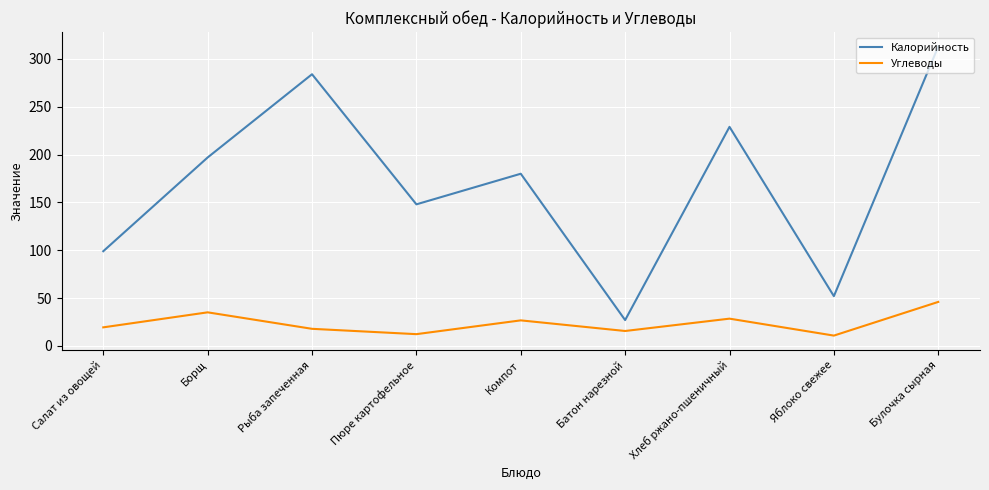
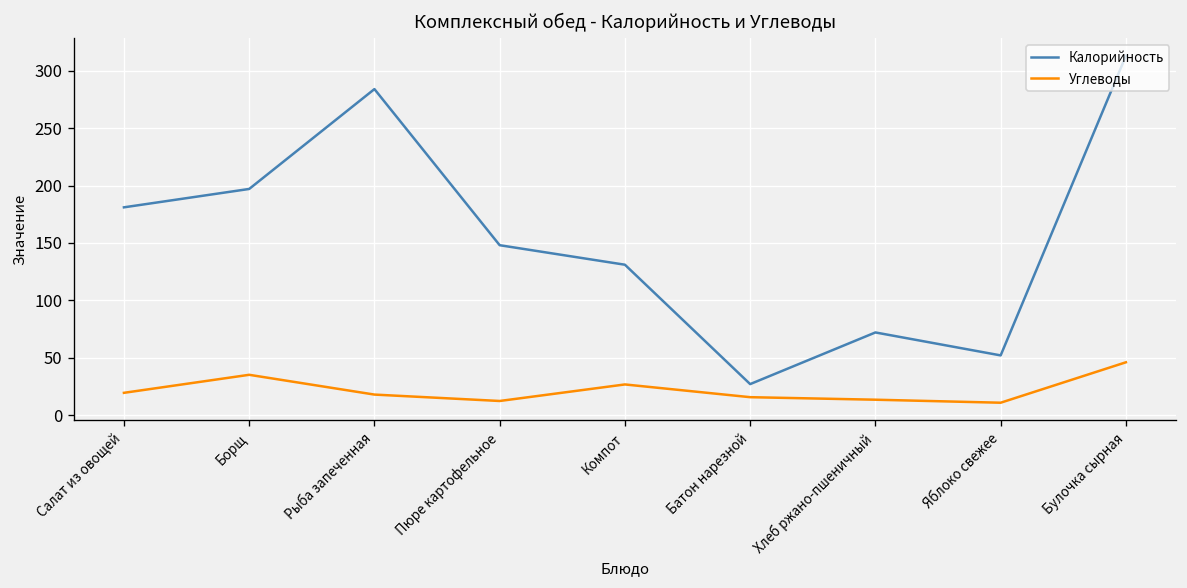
Калорийность, Салат из овощей: 100 -> 180
Калорийность, Компот: 180 -> 130
Калорийность, Хлеб ржано-пшеничный: 230 -> 70
Углеводы, Хлеб ржано-пшеничный: 30 -> 10
